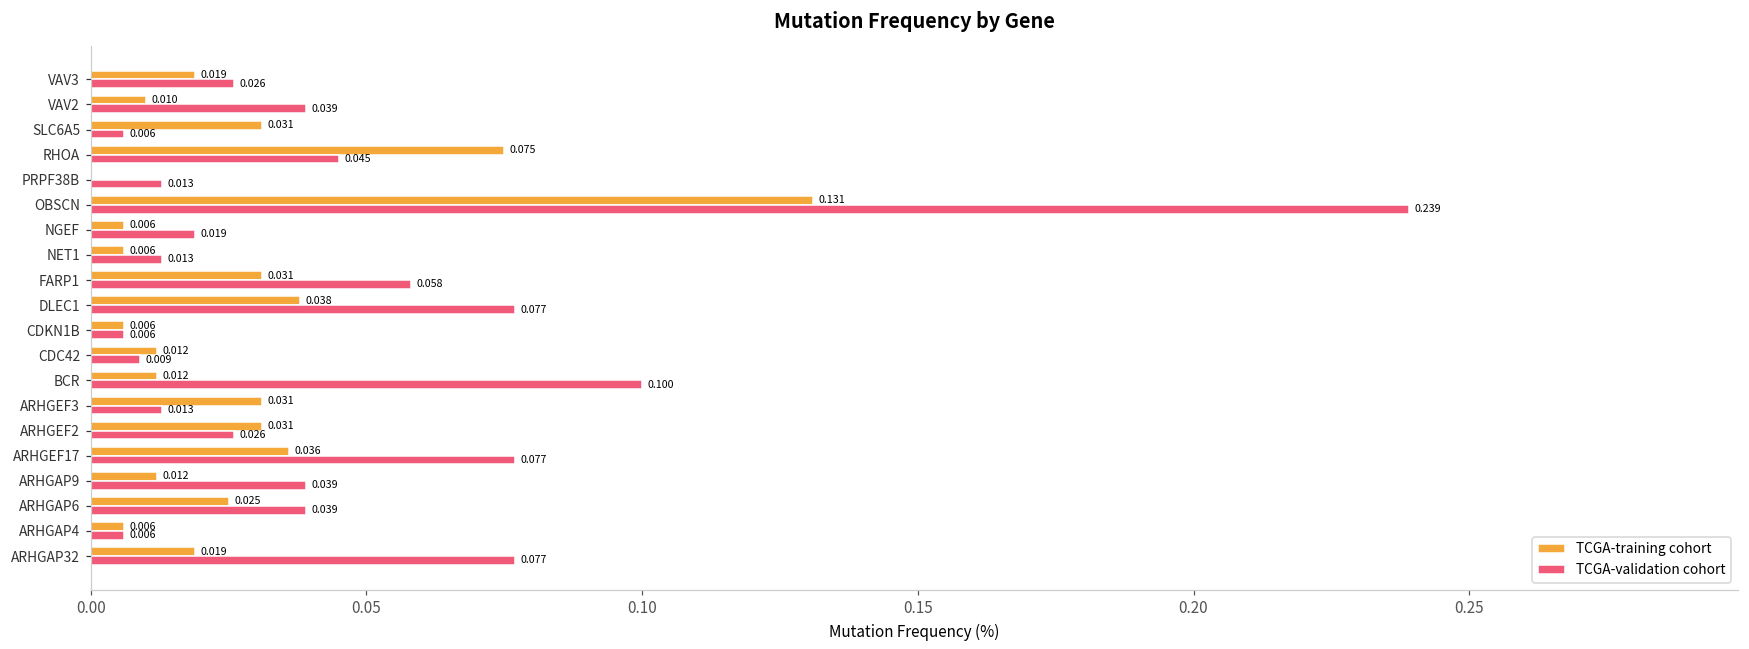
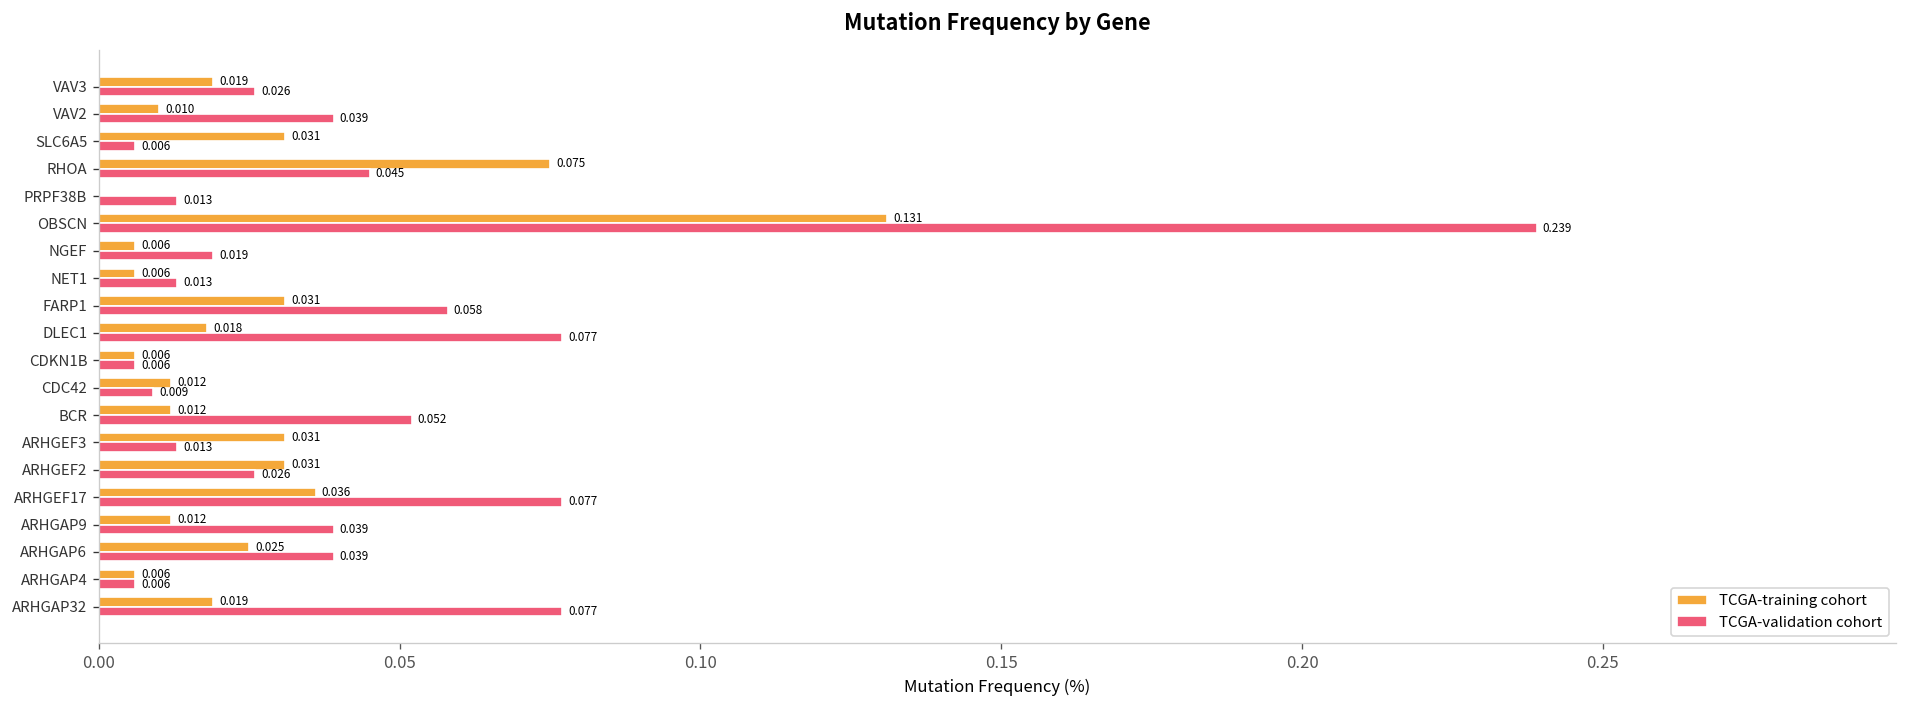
TCGA-training cohort, DLEC1: 0.038 -> 0.018
TCGA-validation cohort, BCR: 0.100 -> 0.052
